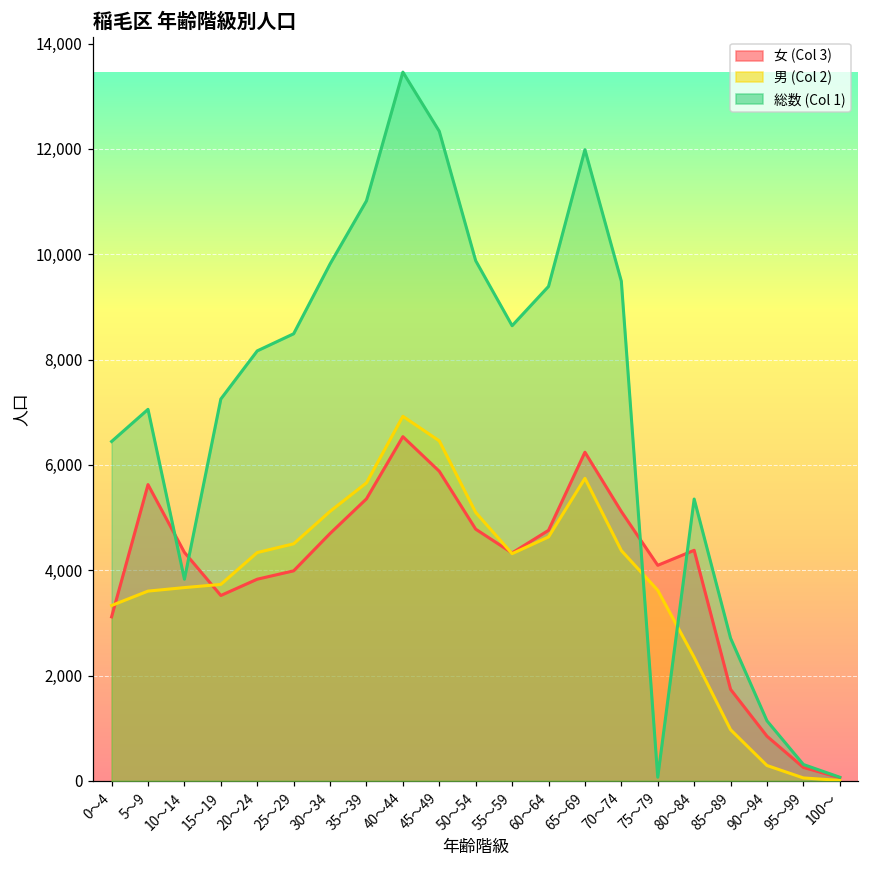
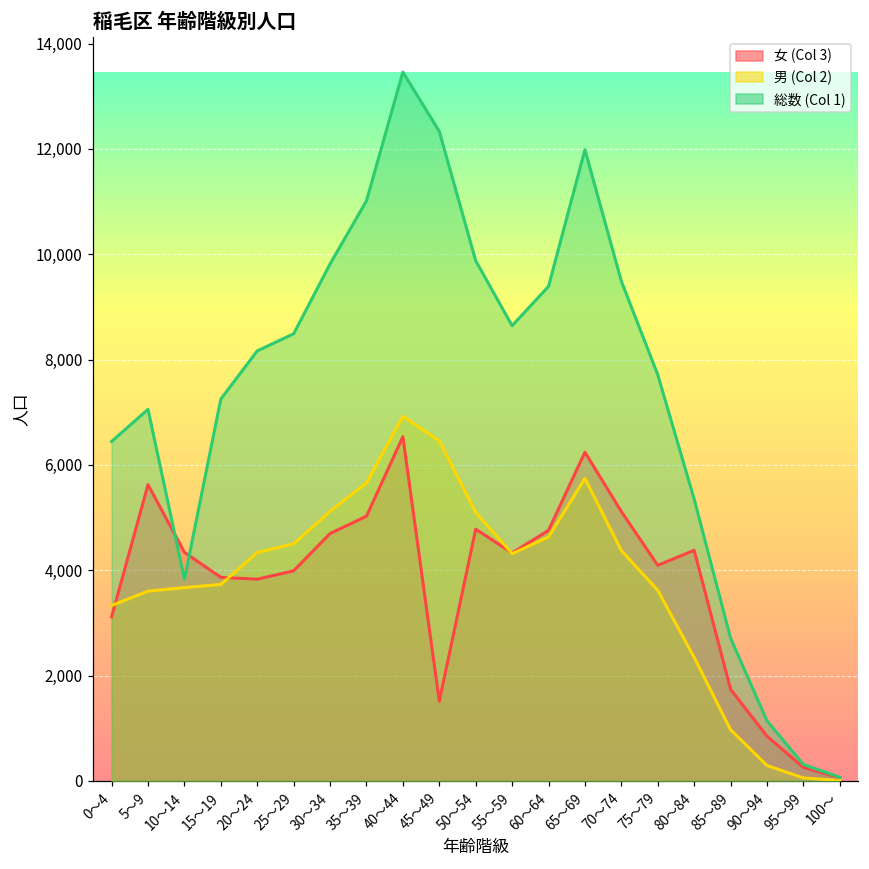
女 (Col 3), 15～19: 3,500 -> 3,900
女 (Col 3), 35～39: 5,400 -> 5,000
女 (Col 3), 45～49: 5,900 -> 1,500
総数 (Col 1), 75～79: 100 -> 7,700
